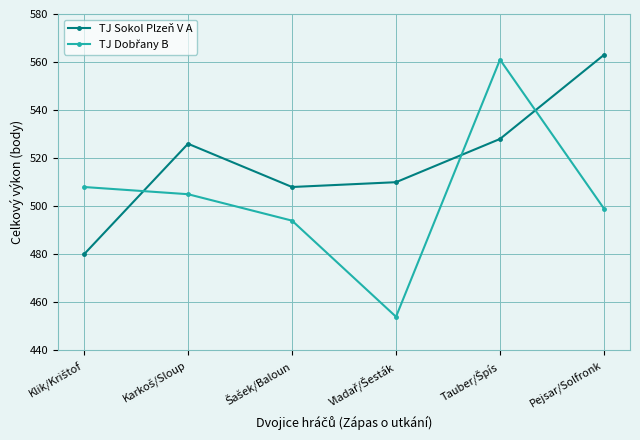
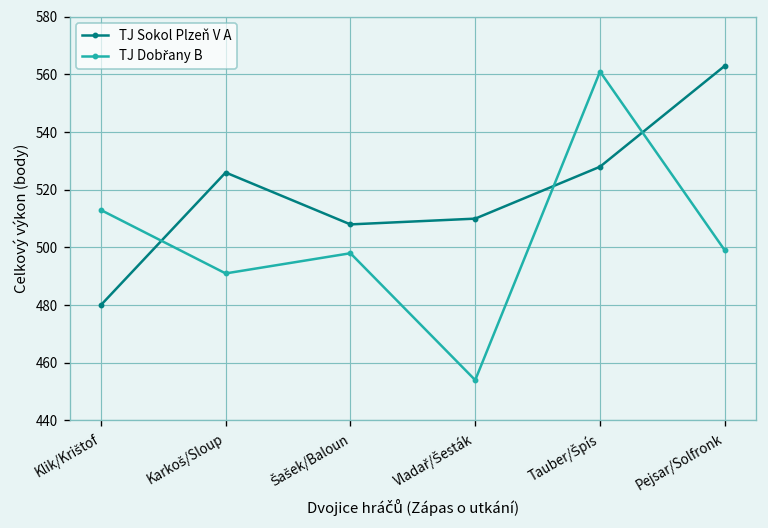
TJ Dobřany B, Klik/Krištof: 508 -> 513
TJ Dobřany B, Karkoš/Sloup: 505 -> 491
TJ Dobřany B, Šašek/Baloun: 494 -> 498
